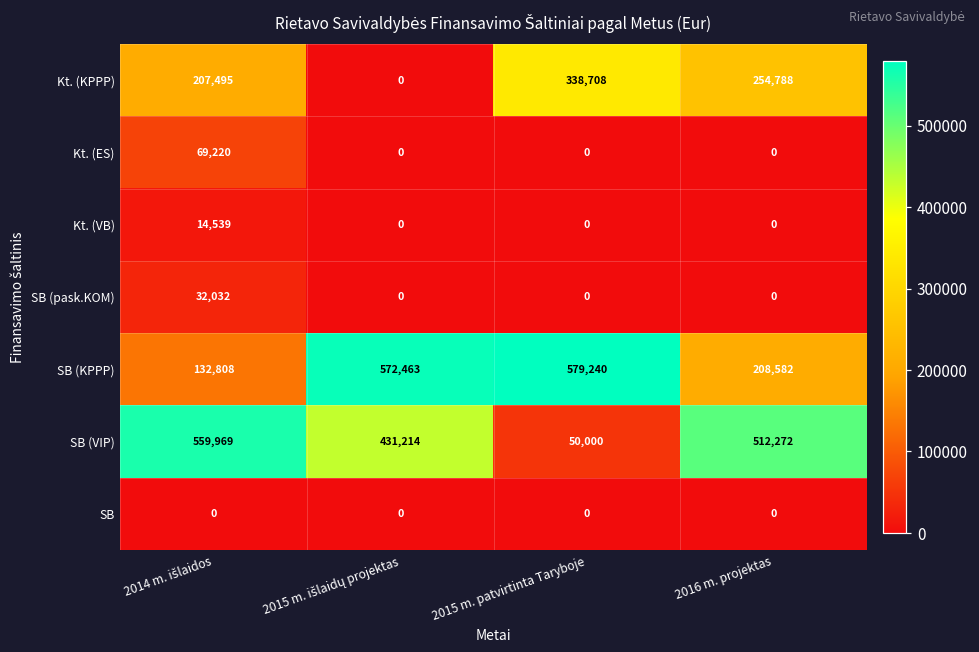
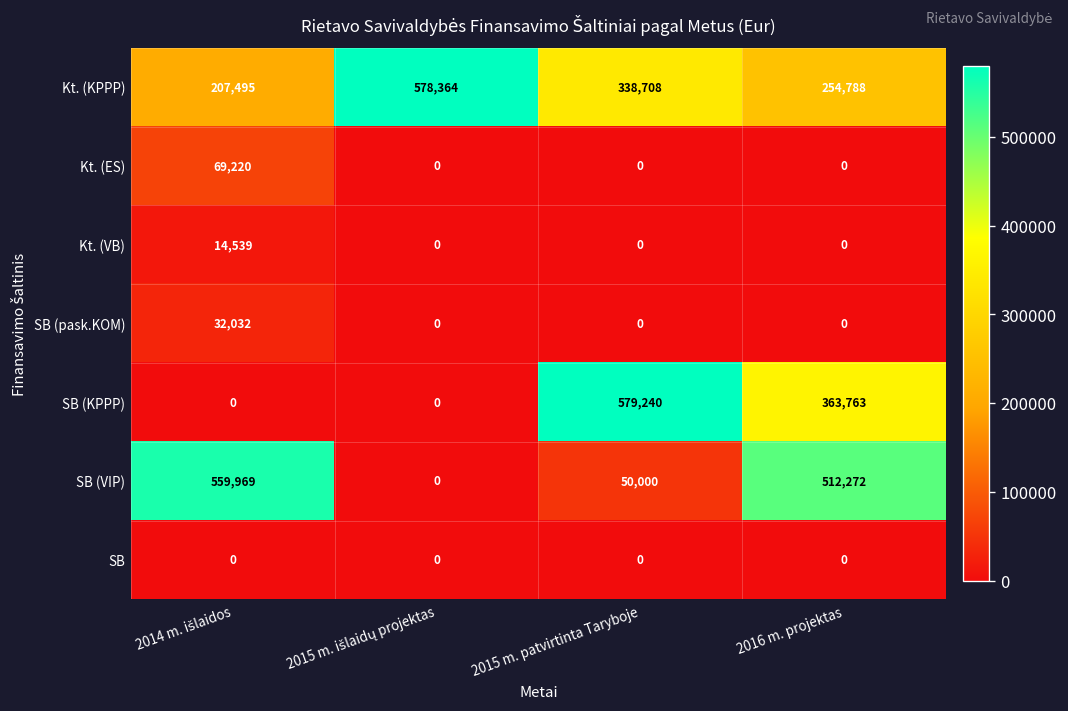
Kt. (KPPP), 2015 m. išlaidų projektas: 0 -> 578,364
SB (KPPP), 2014 m. išlaidos: 132,808 -> 0
SB (KPPP), 2015 m. išlaidų projektas: 572,463 -> 0
SB (KPPP), 2016 m. projektas: 208,582 -> 363,763
SB (VIP), 2015 m. išlaidų projektas: 431,214 -> 0
